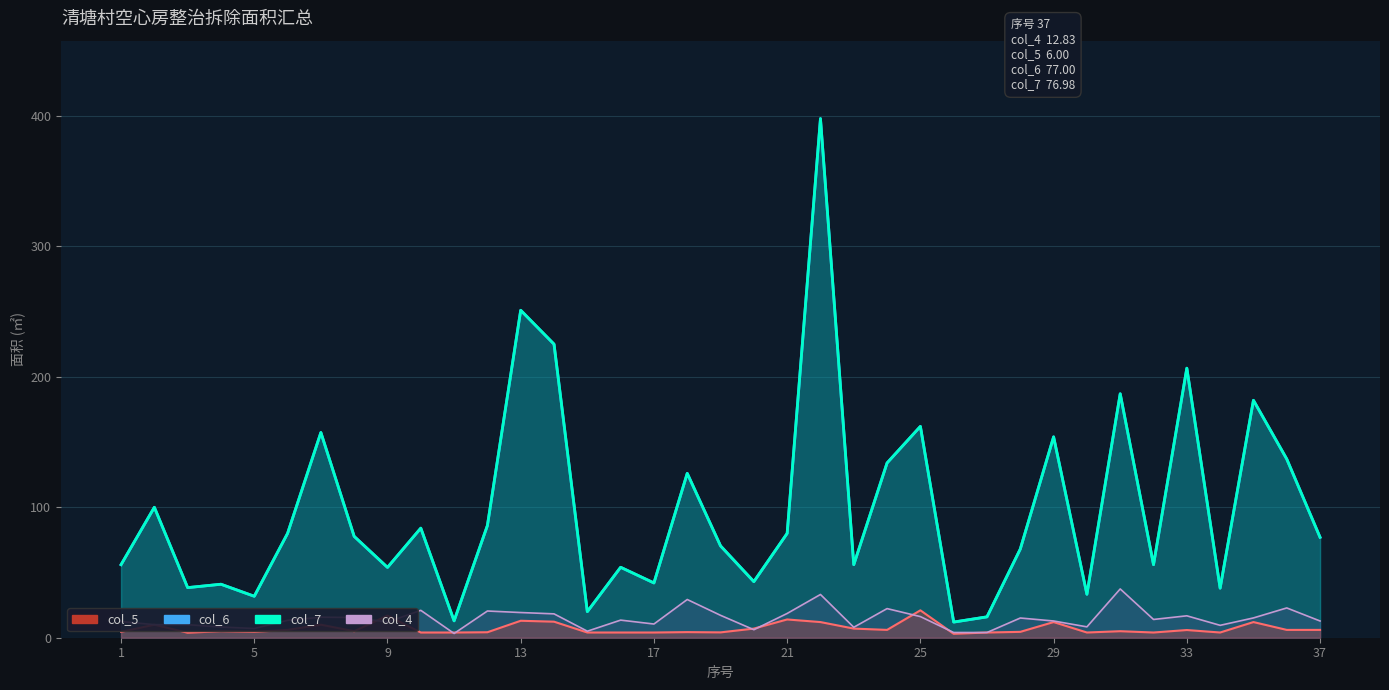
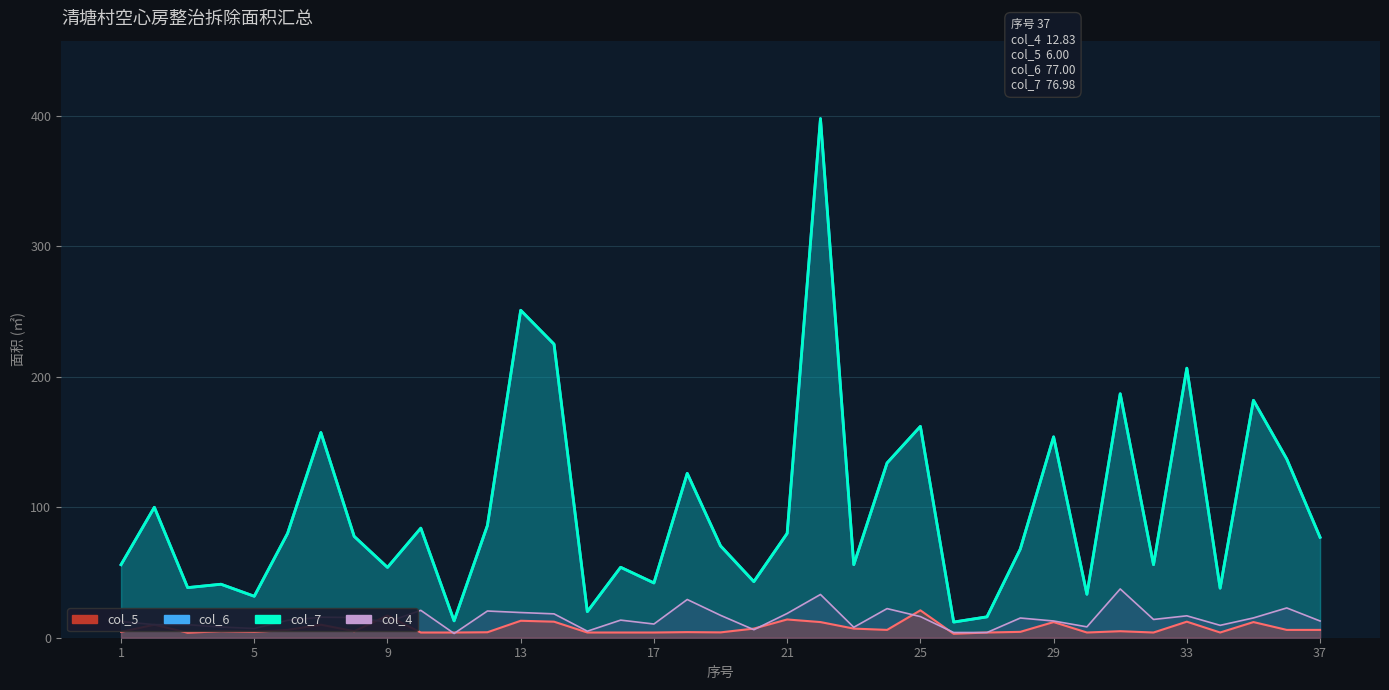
col_5, 33: 6 -> 12
